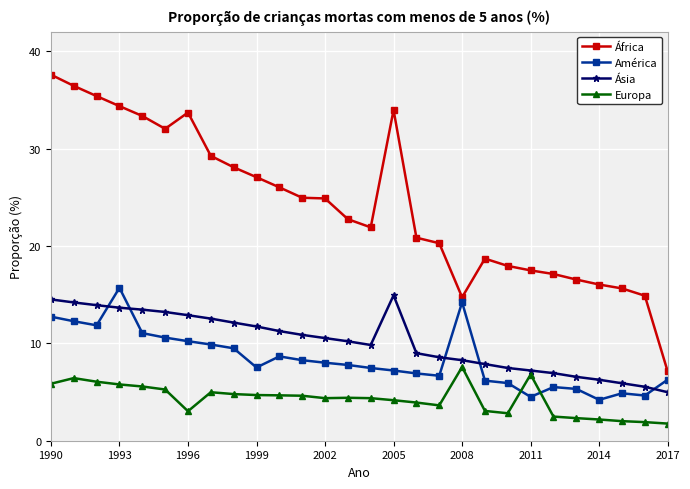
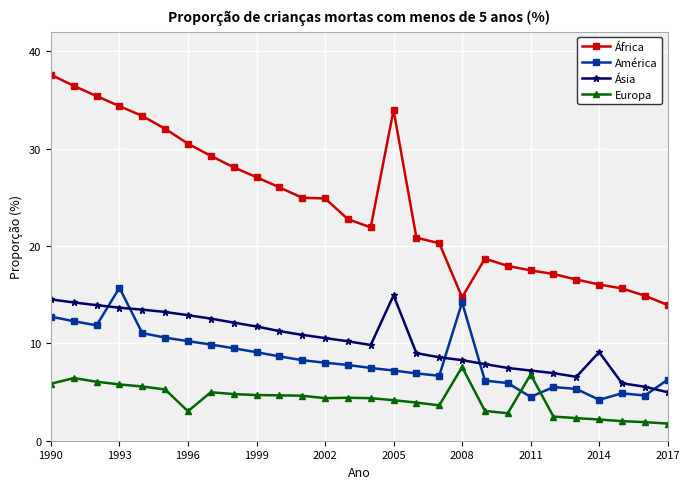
África, 1996: 34 -> 31
América, 1999: 8 -> 9
Ásia, 2014: 6 -> 9
África, 2017: 7 -> 14
